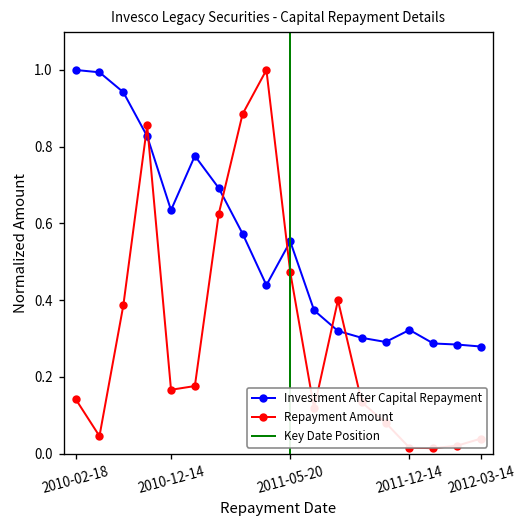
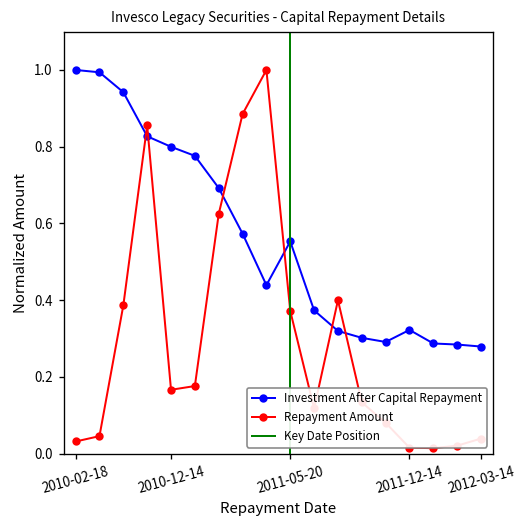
Repayment Amount, 2010-02-18: 0.14 -> 0.03
Investment After Capital Repayment, 2010-12-14: 0.63 -> 0.80
Repayment Amount, 2011-05-20: 0.47 -> 0.37
